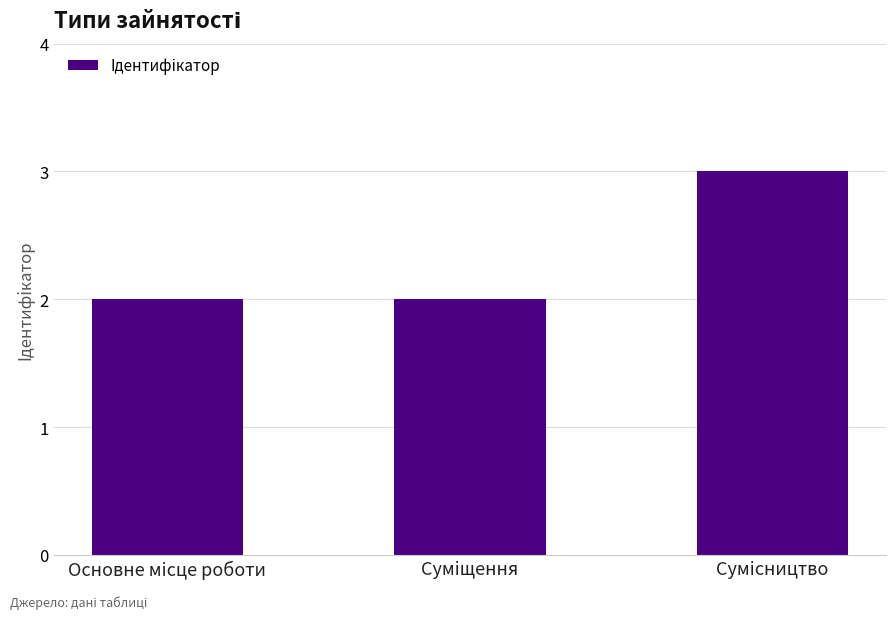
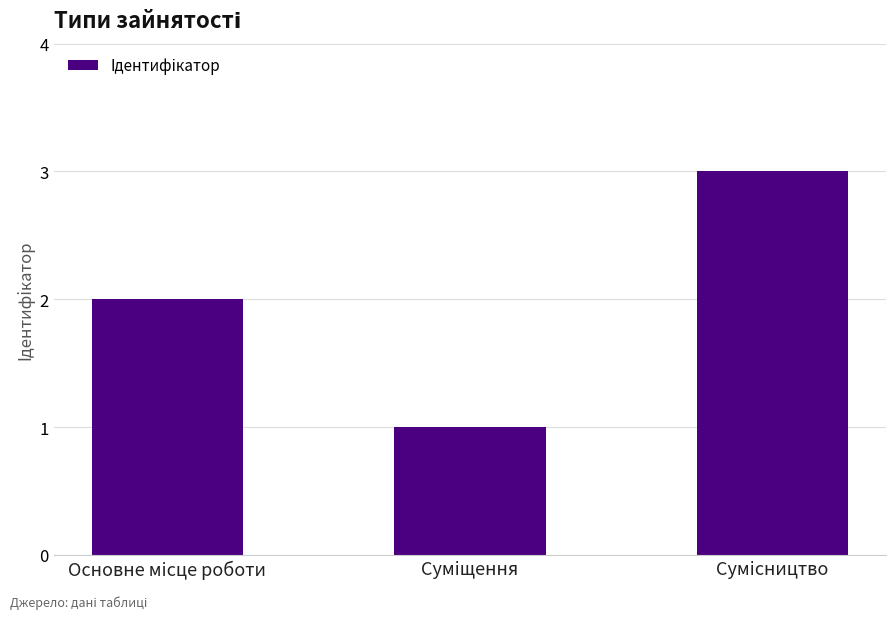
Суміщення: 2 -> 1
